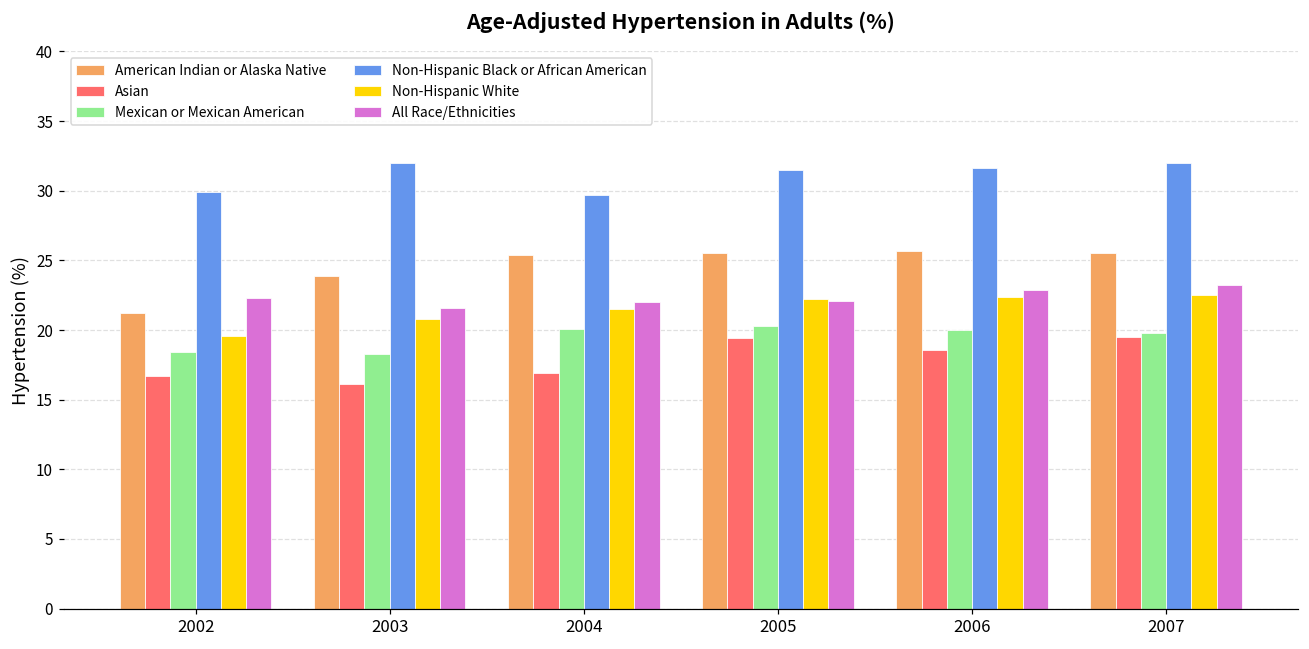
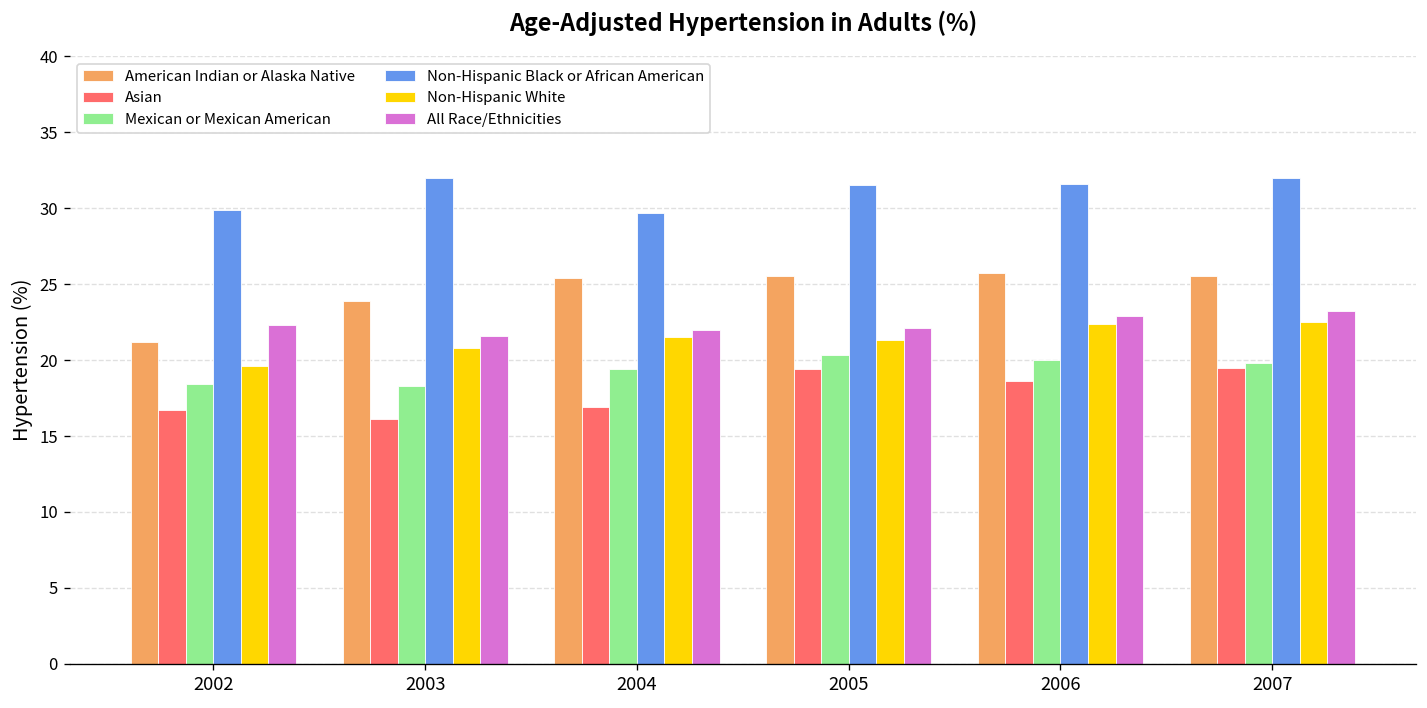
Mexican or Mexican American, 2004: 20.1 -> 19.4
Non-Hispanic White, 2005: 22.2 -> 21.3
